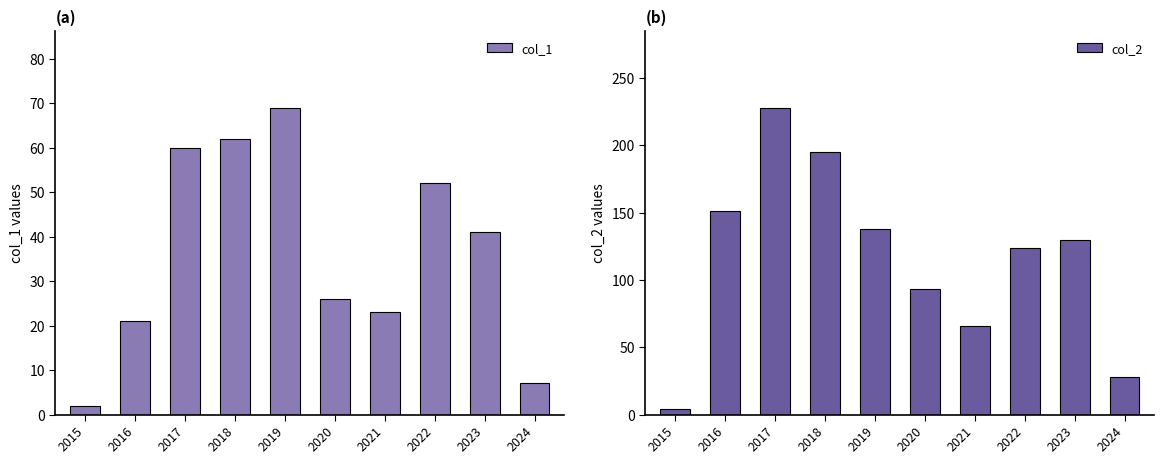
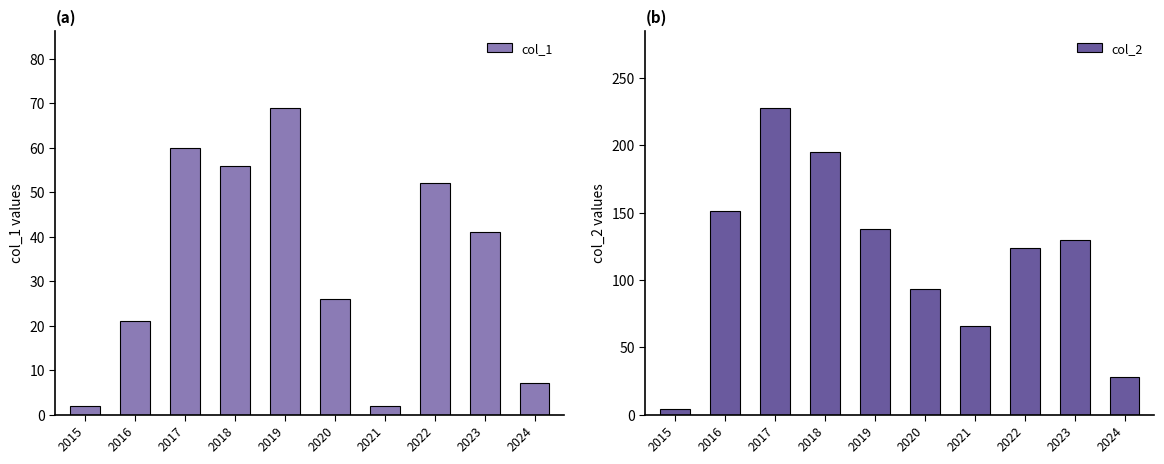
(a), 2018: 62 -> 56
(a), 2021: 23 -> 2
